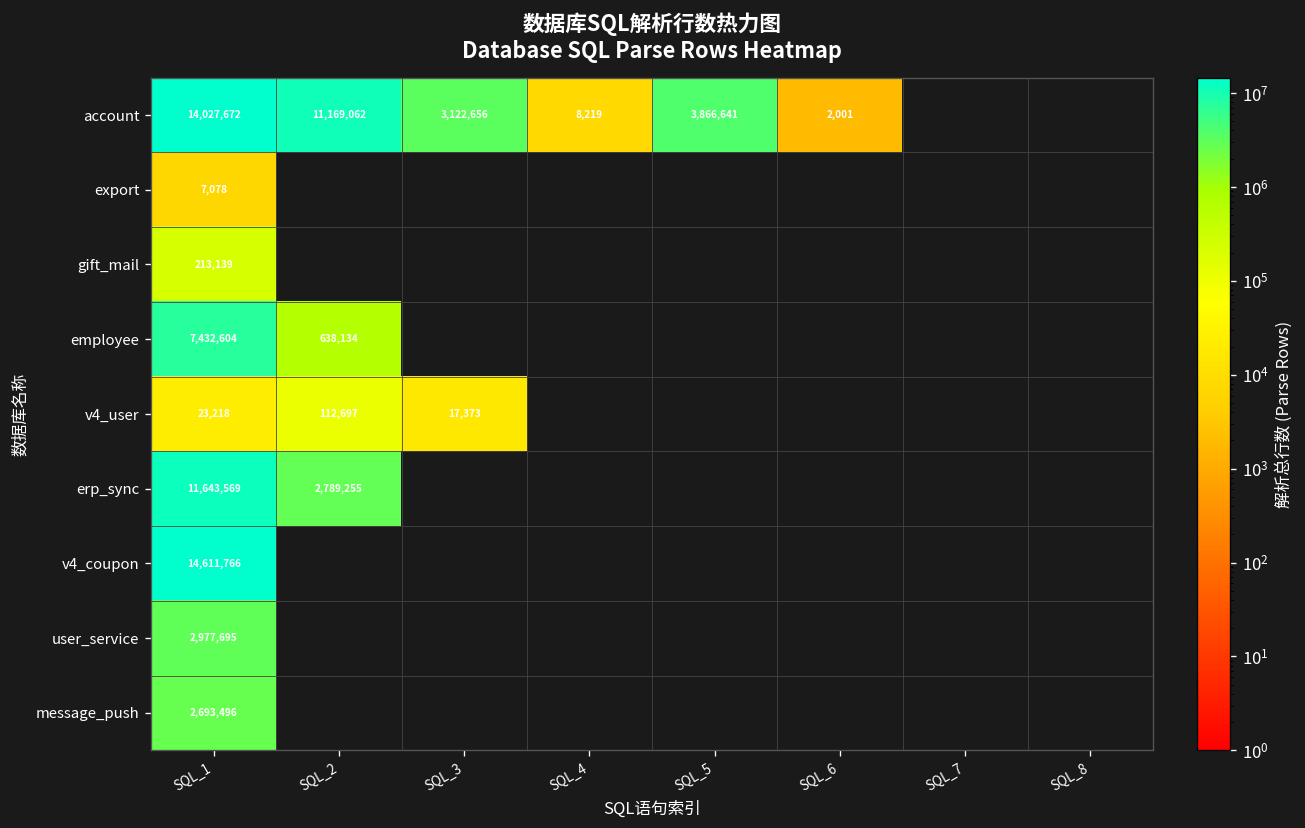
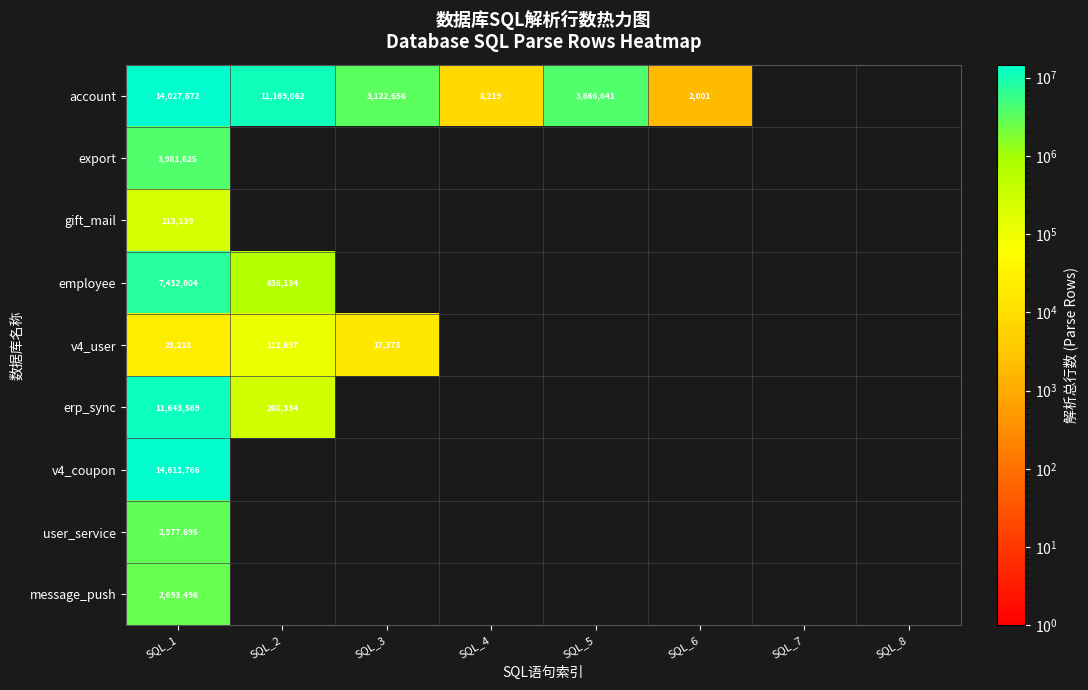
export, SQL_1: 7,078 -> 3,981,625
erp_sync, SQL_2: 2,789,255 -> 268,334
